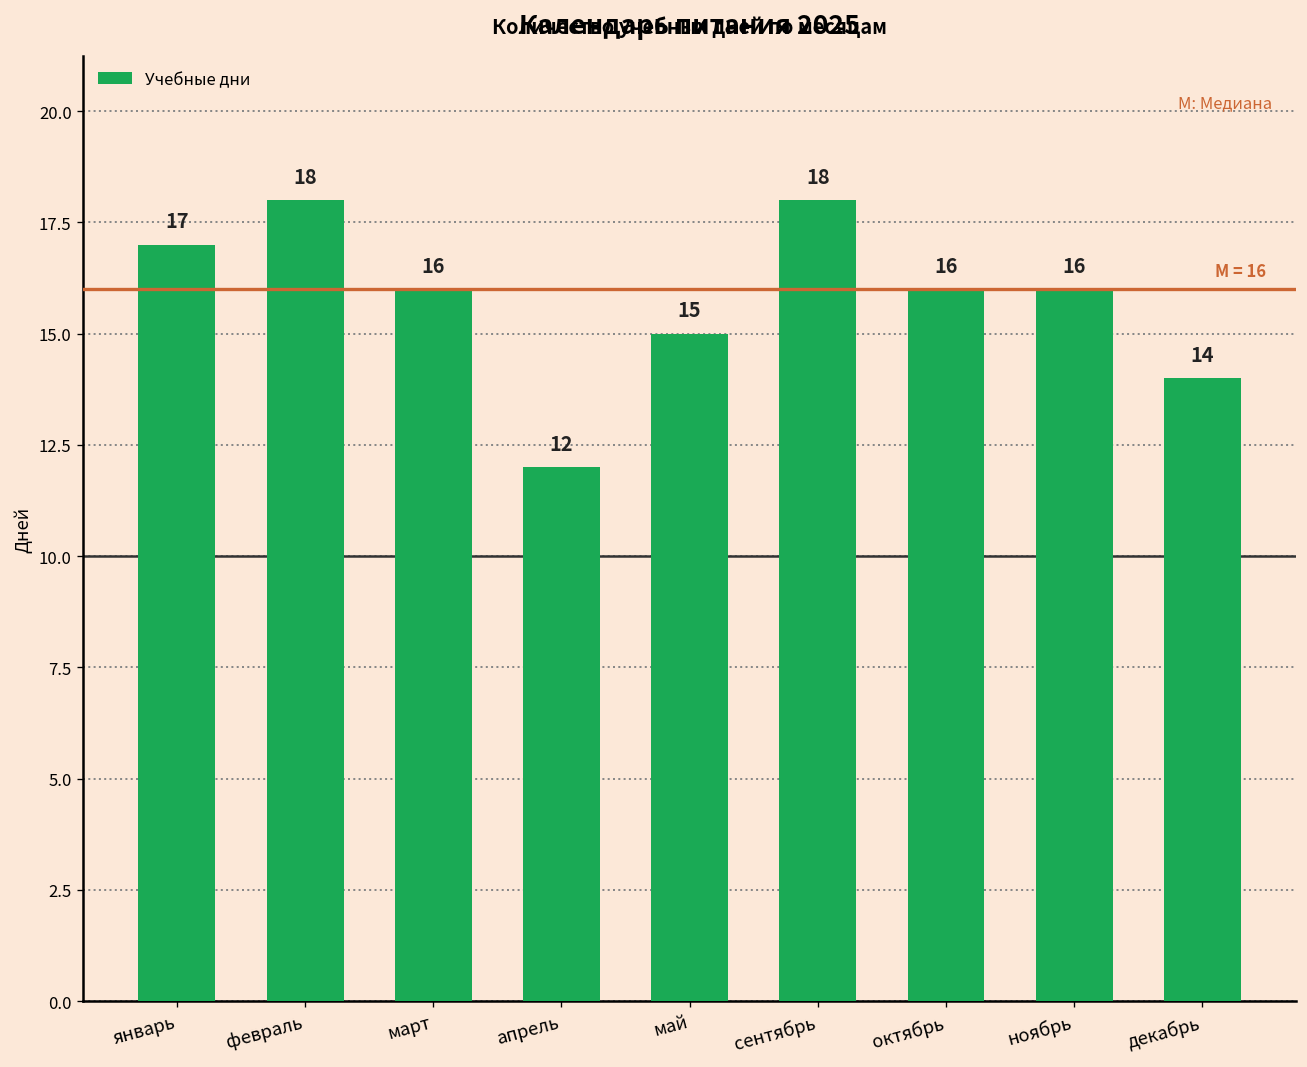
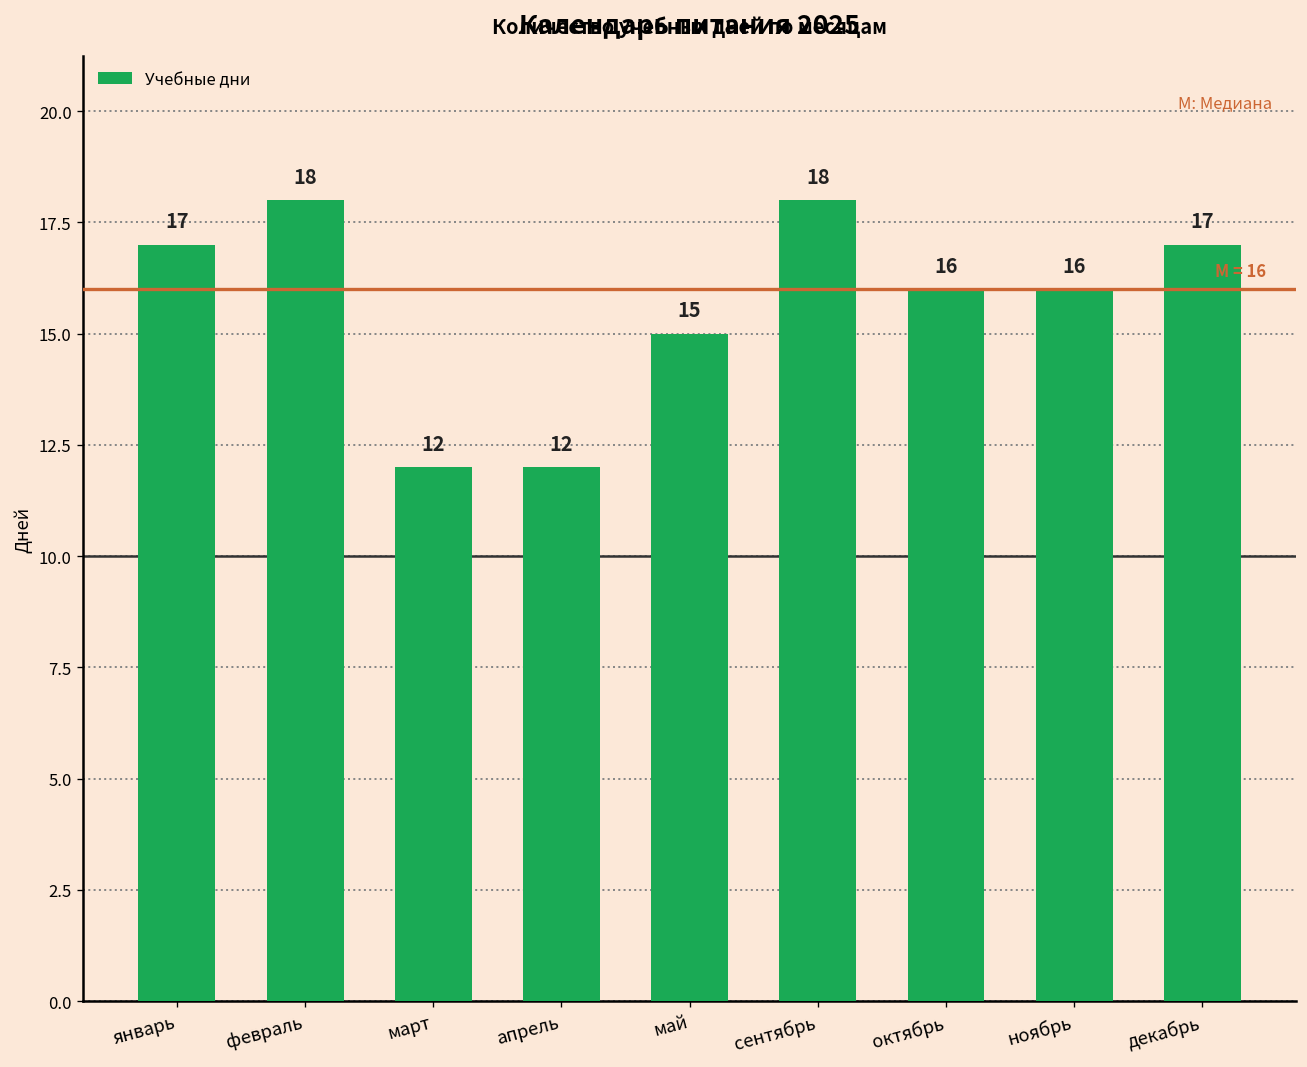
март: 16 -> 12
декабрь: 14 -> 17
